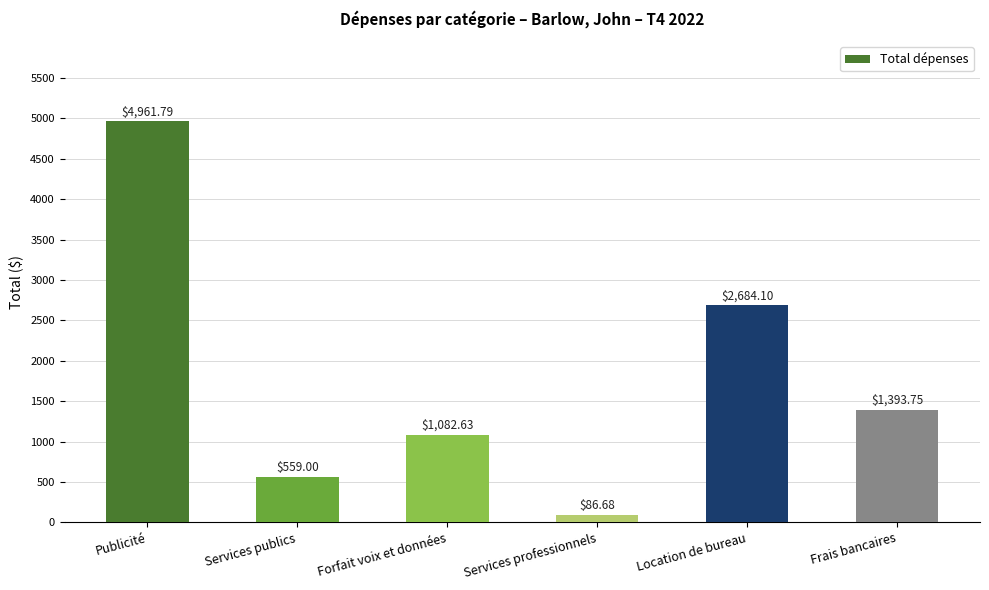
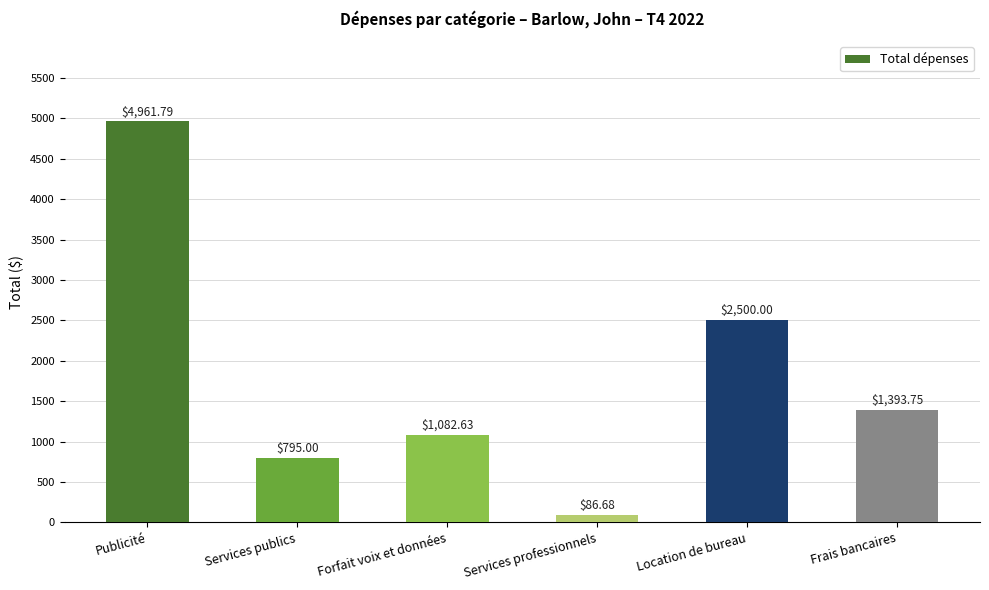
Services publics: $559.00 -> $795.00
Location de bureau: $2,684.10 -> $2,500.00
